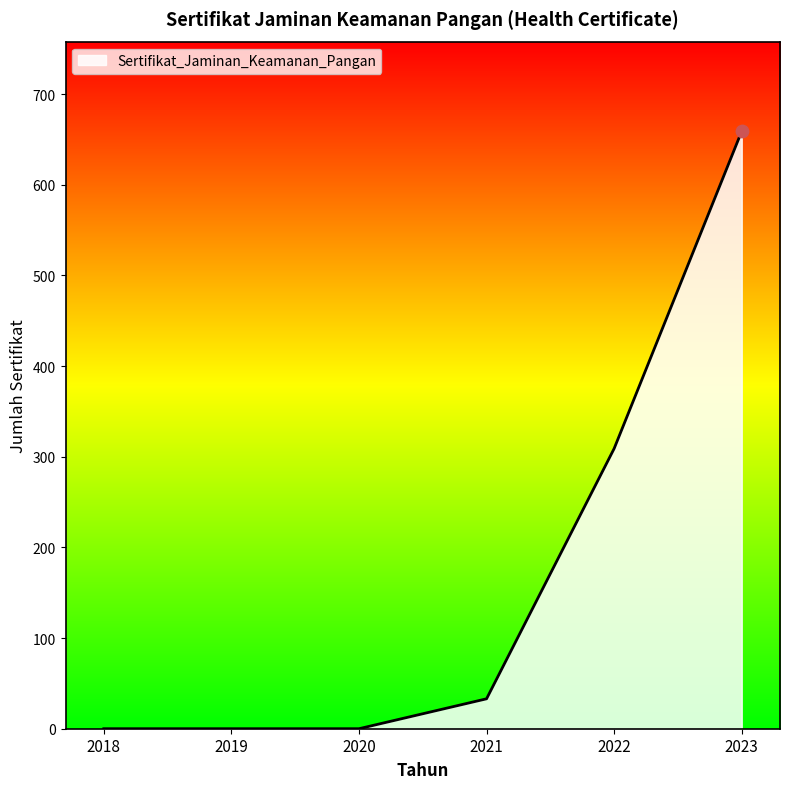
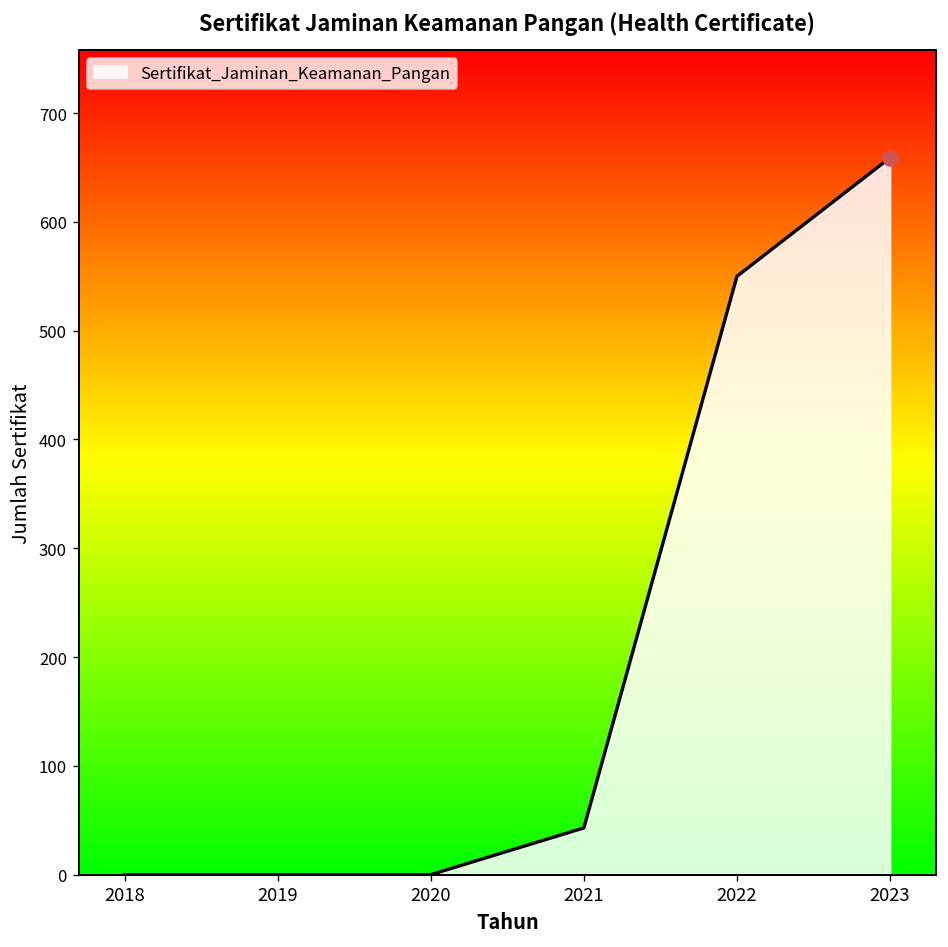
Sertifikat_Jaminan_Keamanan_Pangan, 2021: 30 -> 40
Sertifikat_Jaminan_Keamanan_Pangan, 2022: 310 -> 550
